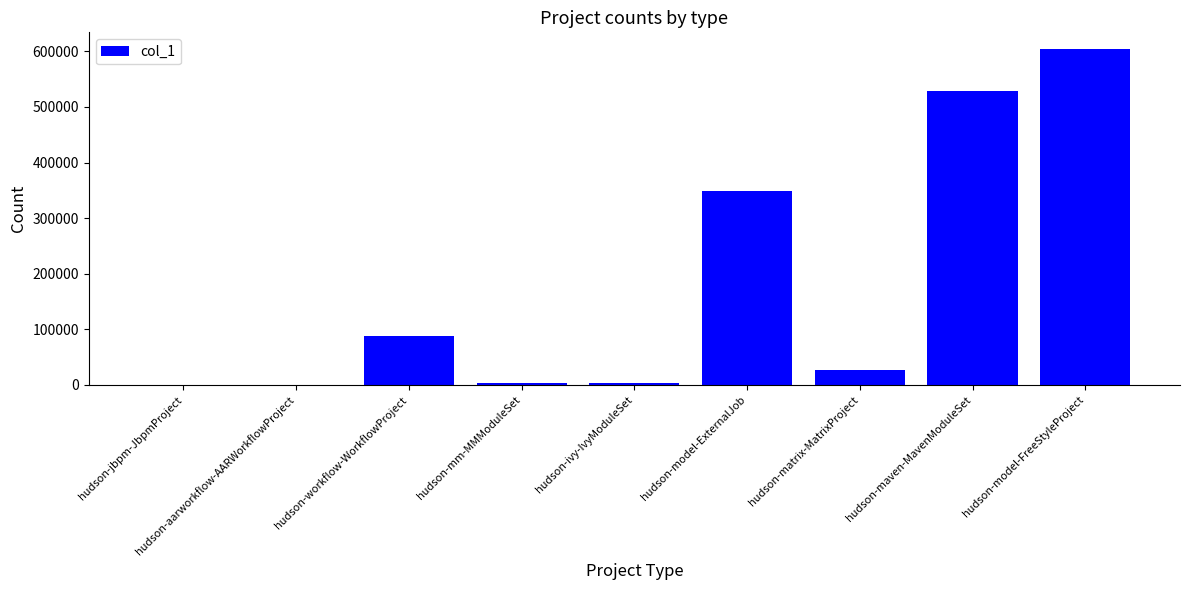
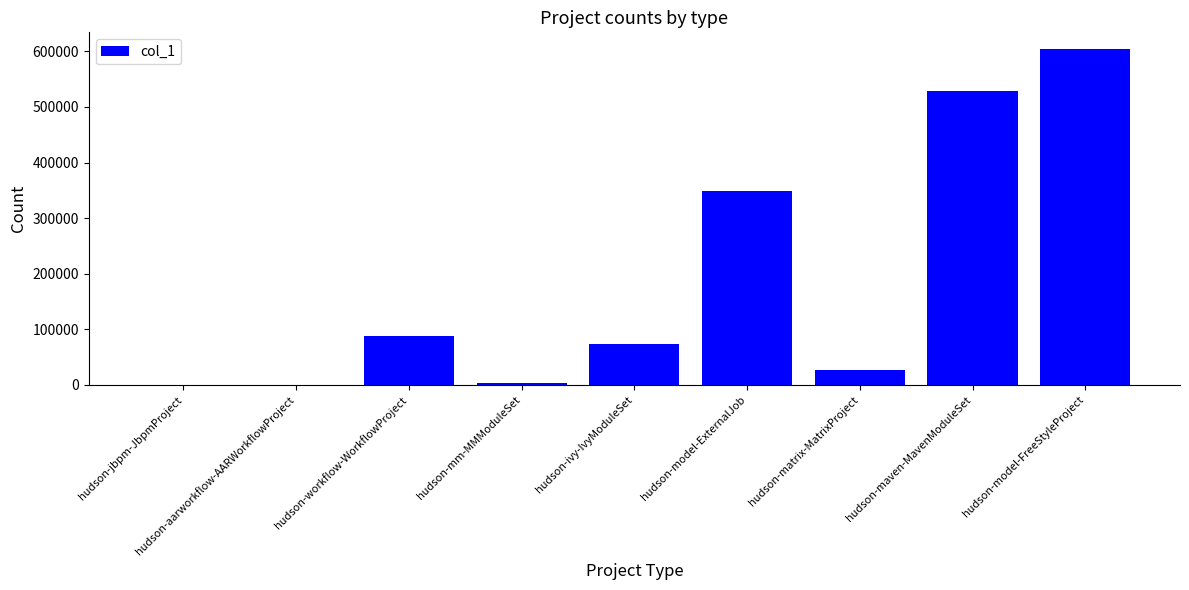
hudson-ivy-IvyModuleSet: 0 -> 70000
